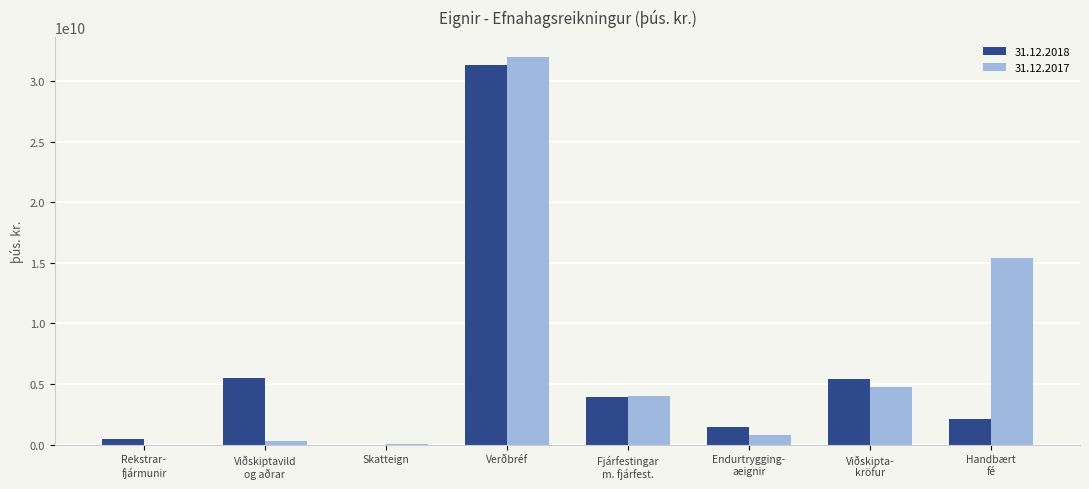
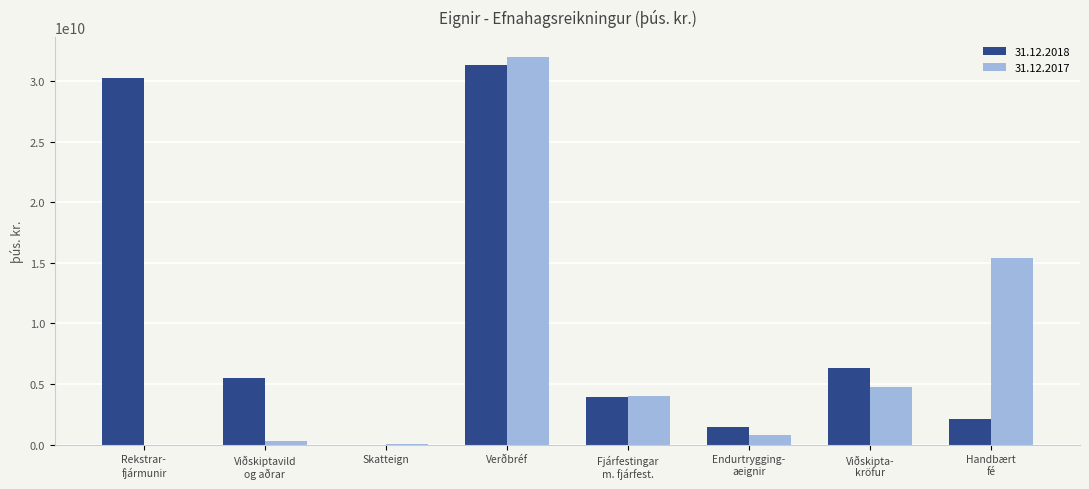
31.12.2018, Rekstrar- fjármunir: 500000000 -> 30200000000
31.12.2018, Viðskipta- kröfur: 5400000000 -> 6400000000
